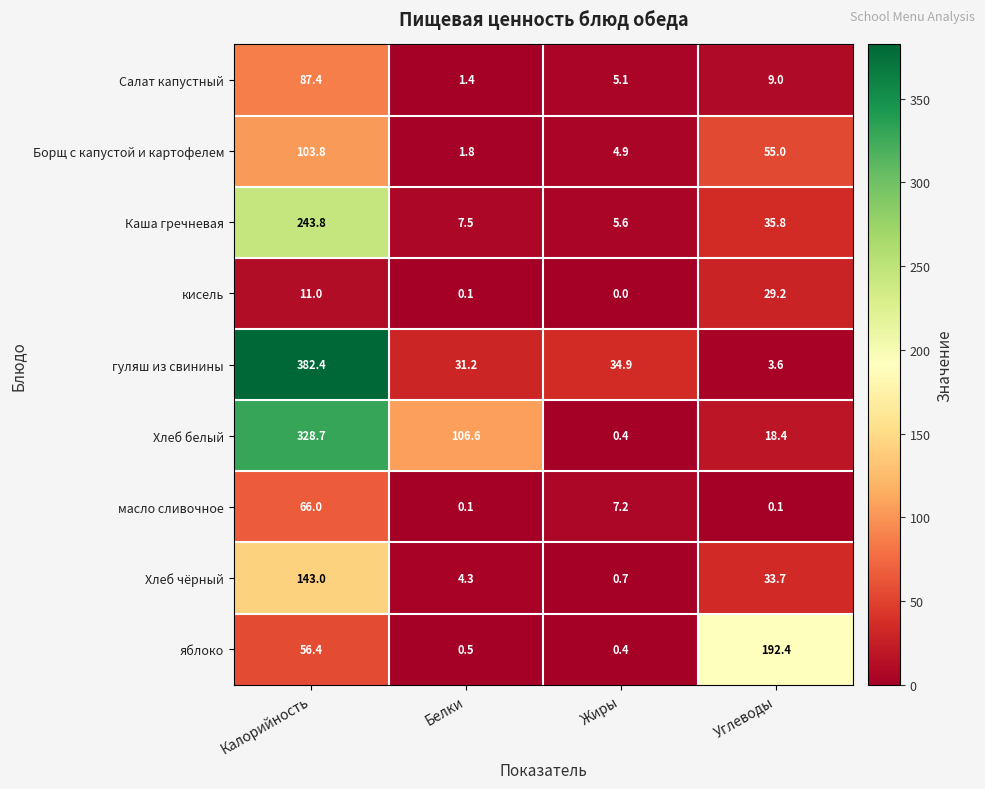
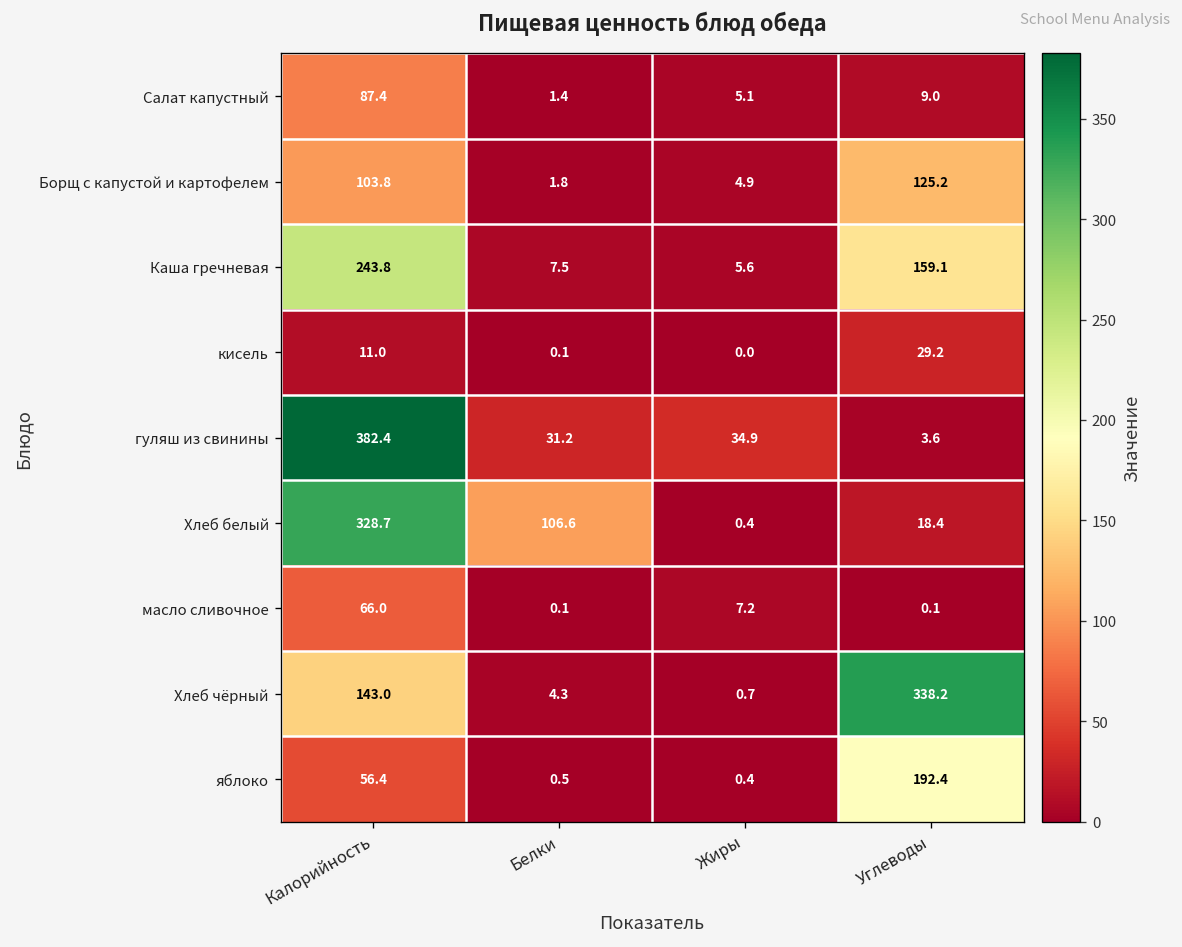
Борщ с капустой и картофелем, Углеводы: 55.0 -> 125.2
Каша гречневая, Углеводы: 35.8 -> 159.1
Хлеб чёрный, Углеводы: 33.7 -> 338.2
